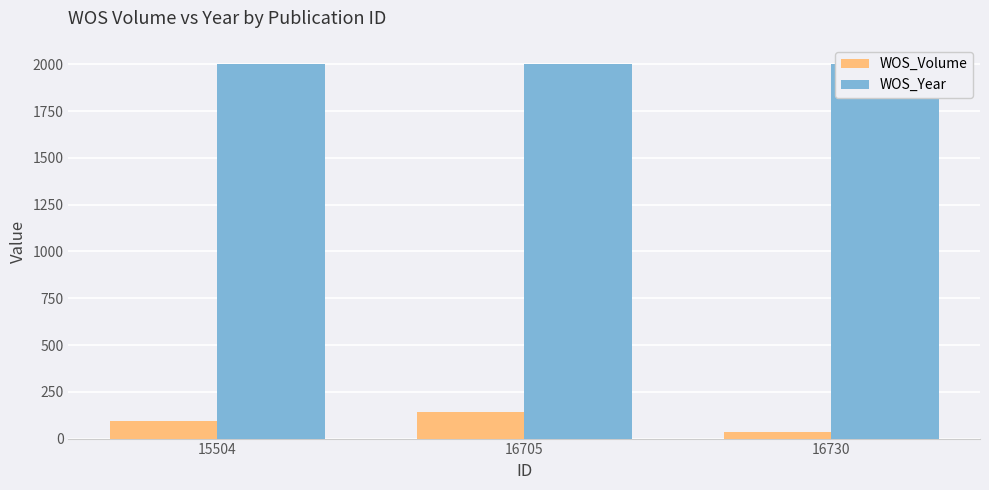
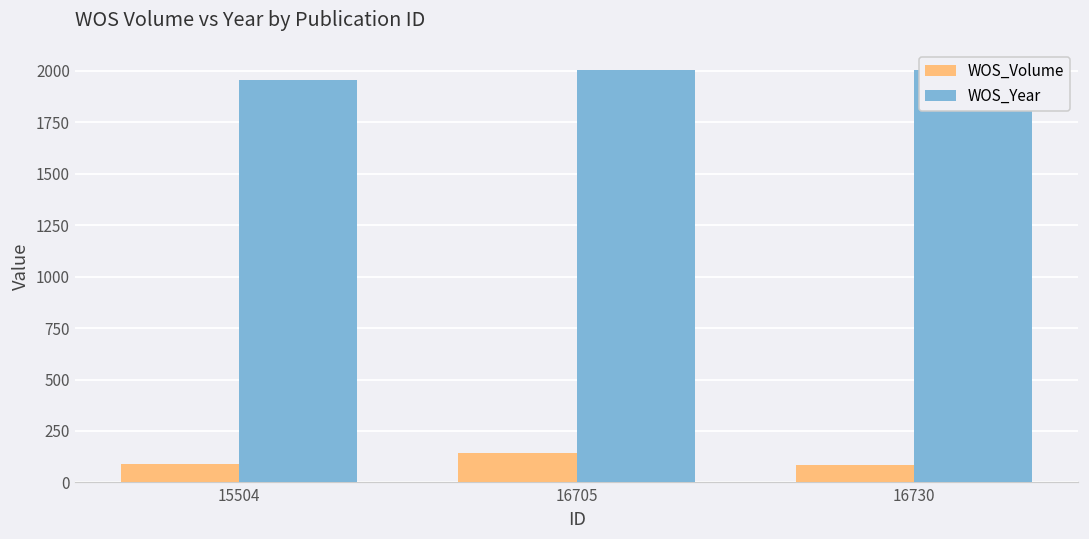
WOS_Year, 15504: 2000 -> 1960
WOS_Volume, 16730: 30 -> 90
